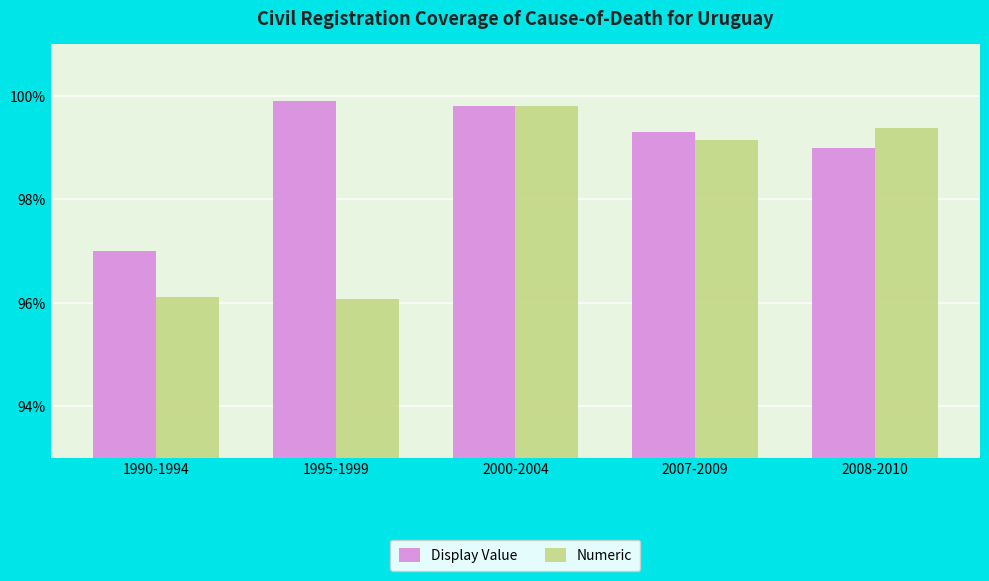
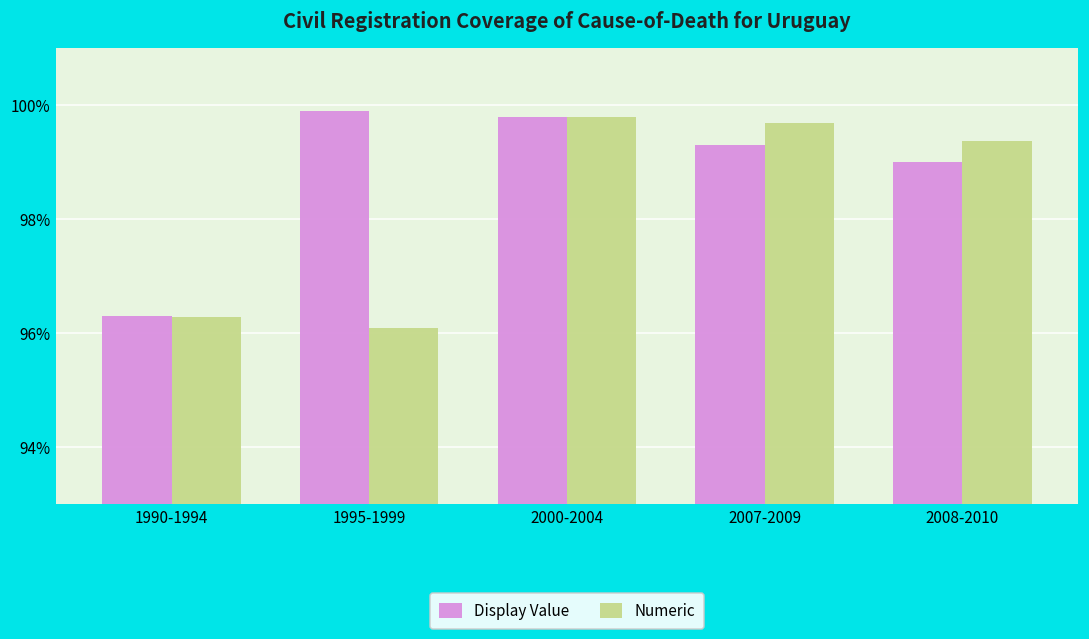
Display Value, 1990-1994: 97.0% -> 96.3%
Numeric, 1990-1994: 96.1% -> 96.3%
Numeric, 2007-2009: 99.1% -> 99.7%
